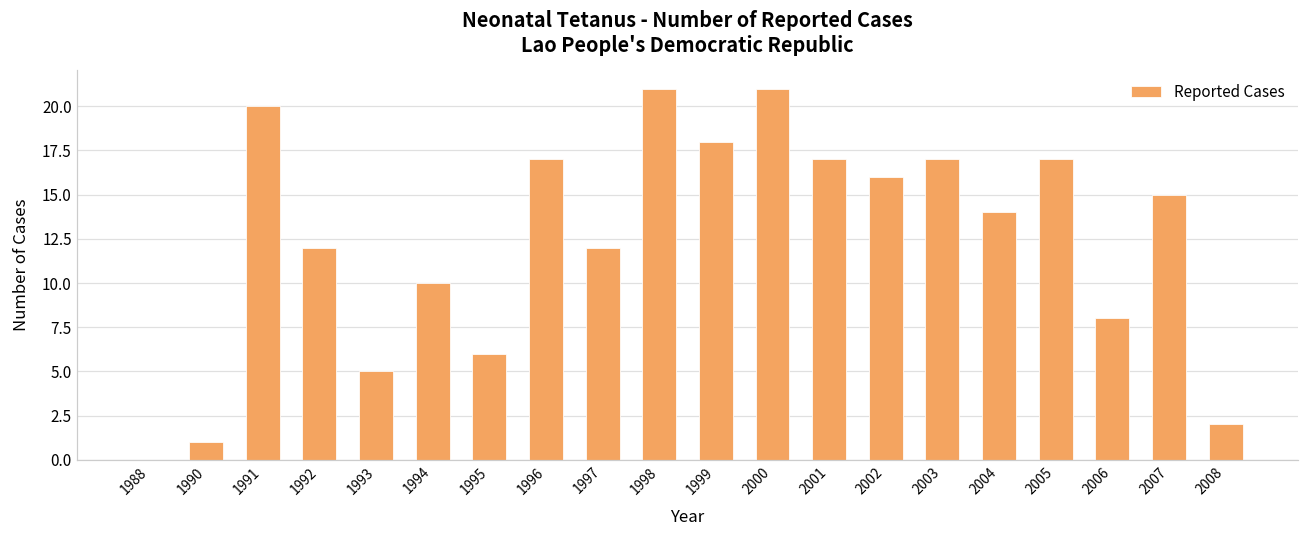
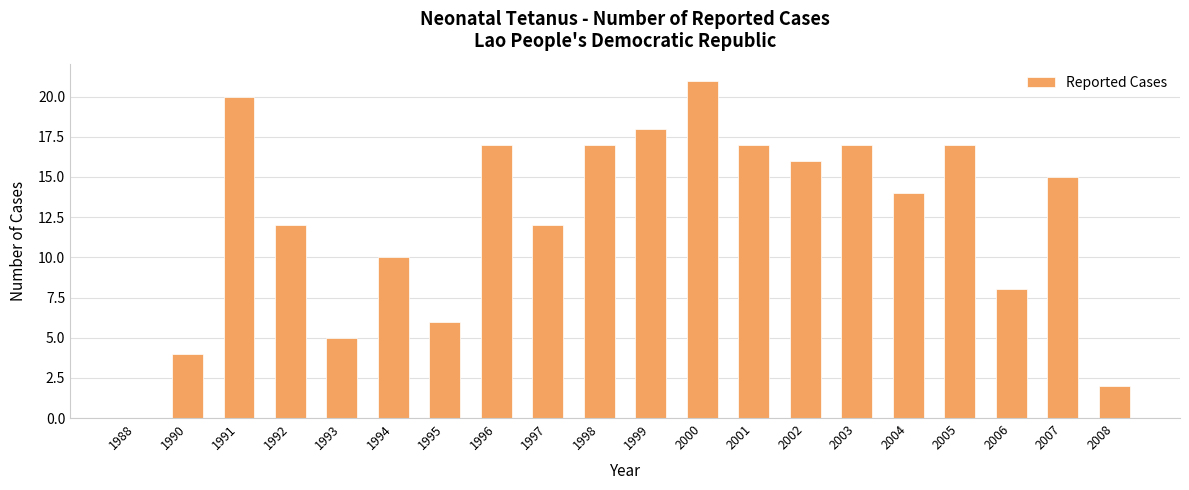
1990: 1 -> 4
1998: 21 -> 17
